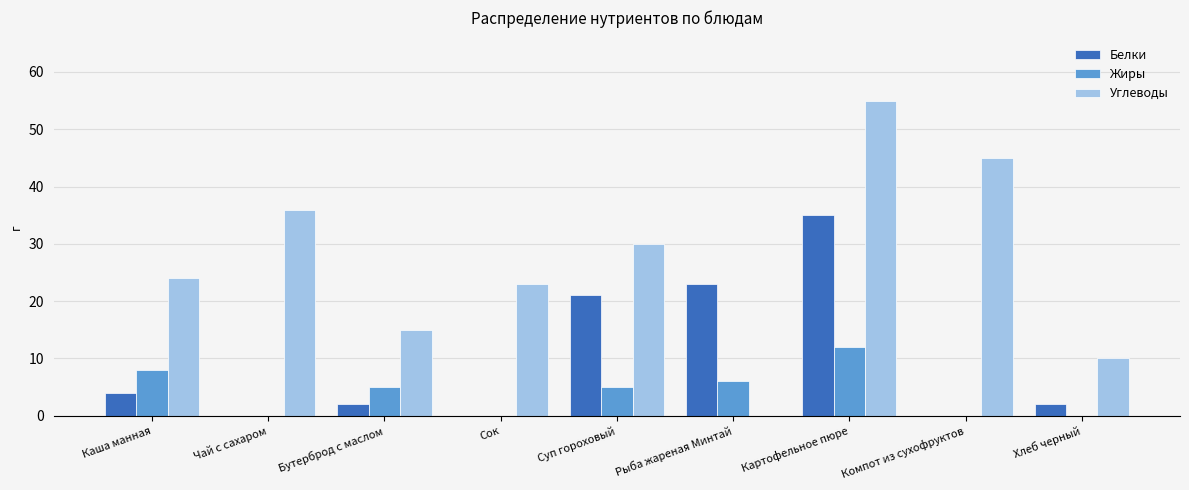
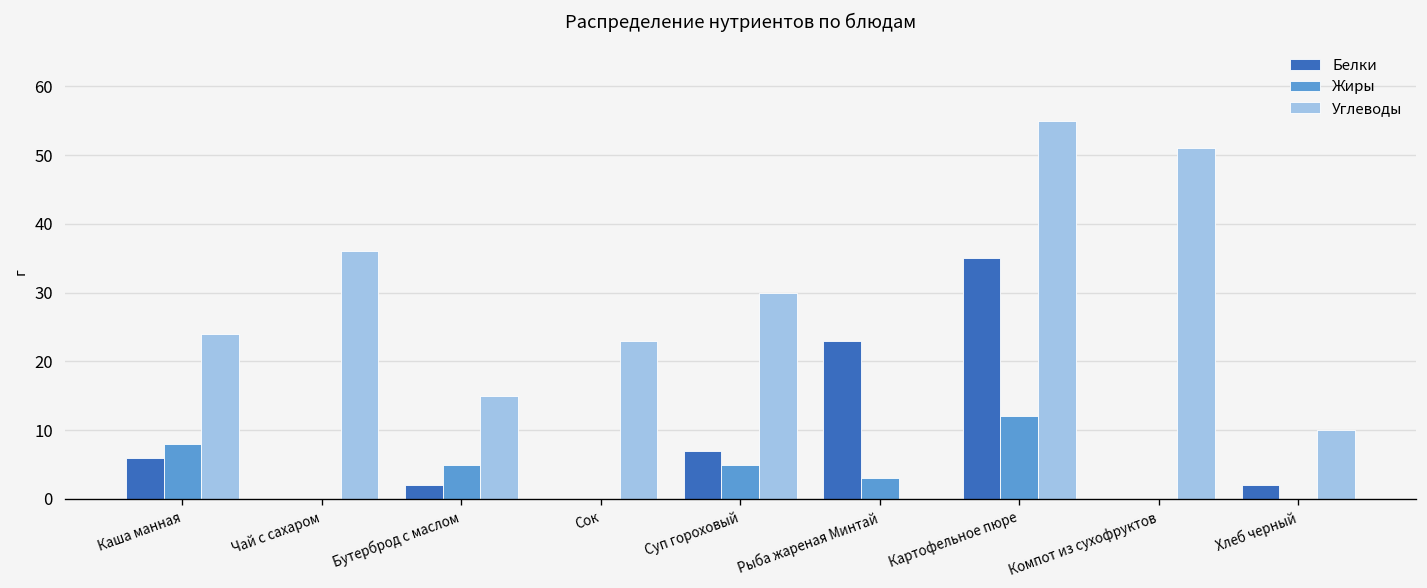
Белки, Каша манная: 4 -> 6
Белки, Суп гороховый: 21 -> 7
Жиры, Рыба жареная Минтай: 6 -> 3
Углеводы, Компот из сухофруктов: 45 -> 51
